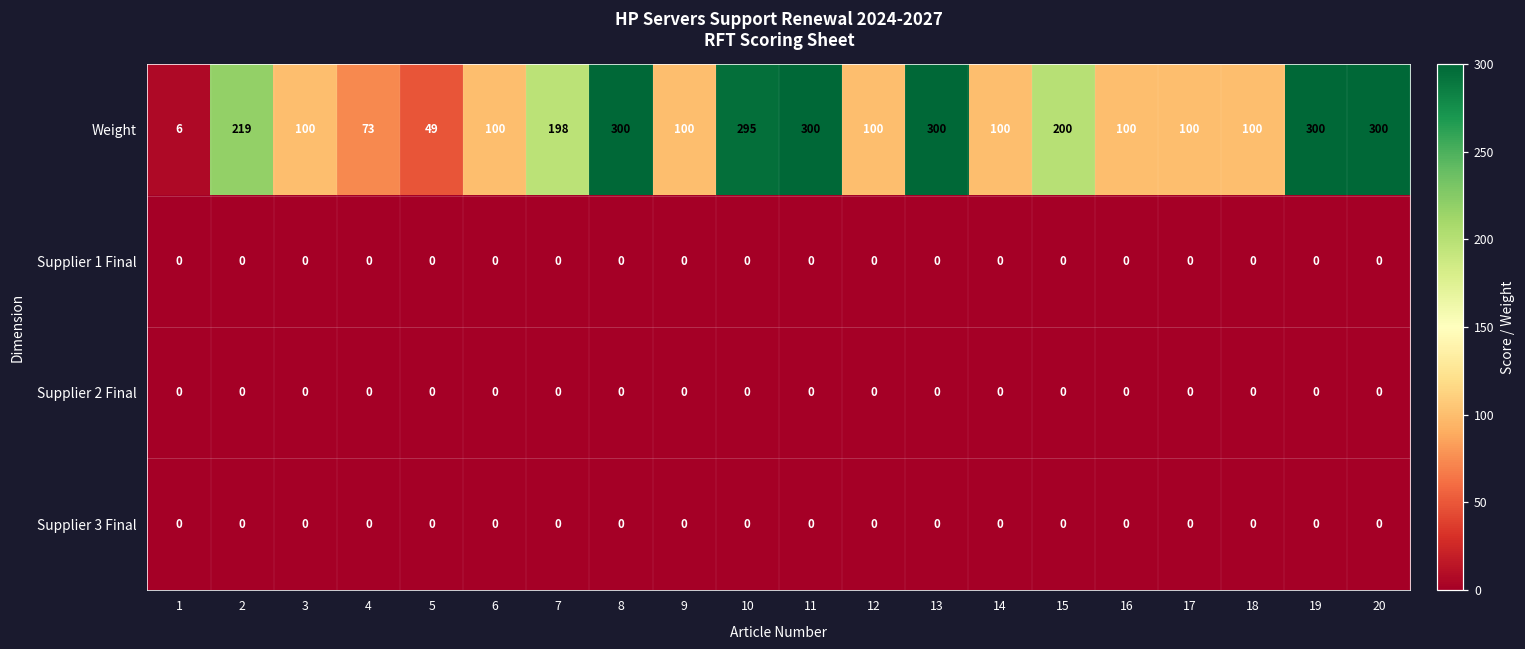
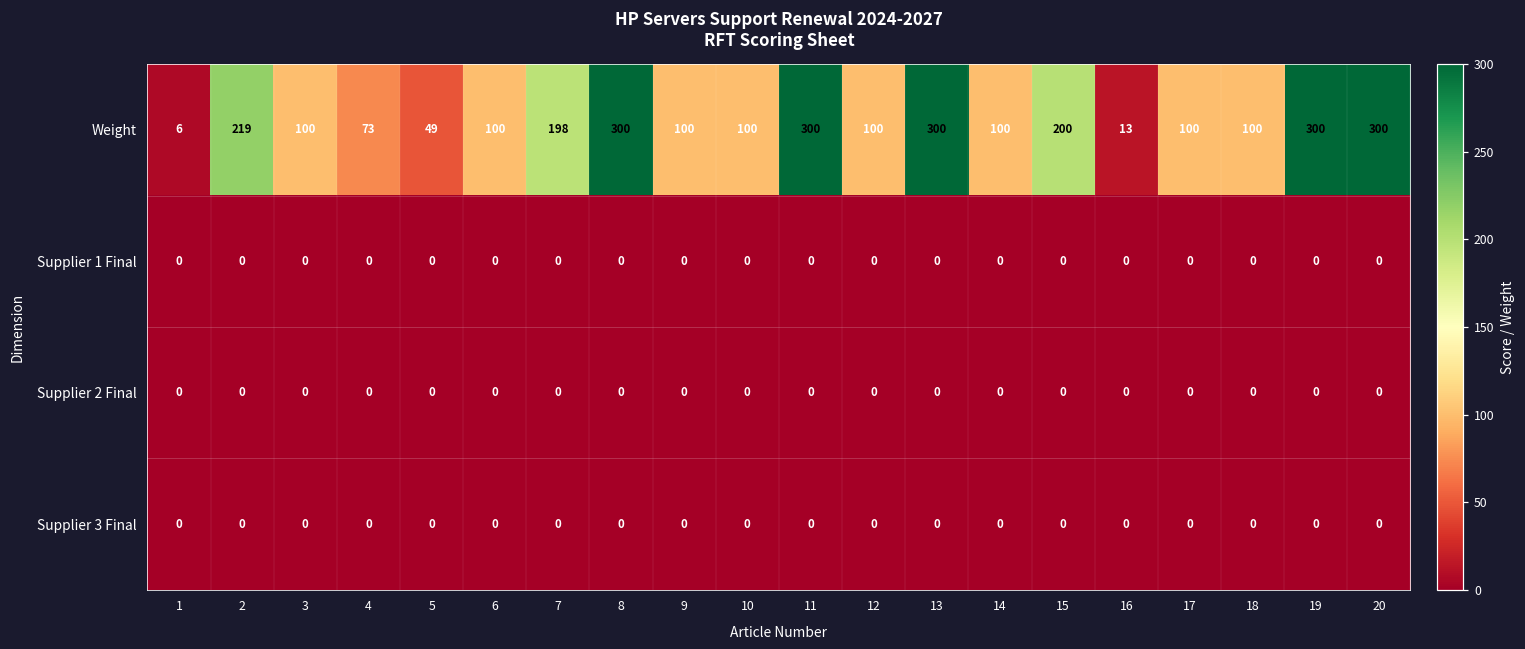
Weight, 10: 295 -> 100
Weight, 16: 100 -> 13
